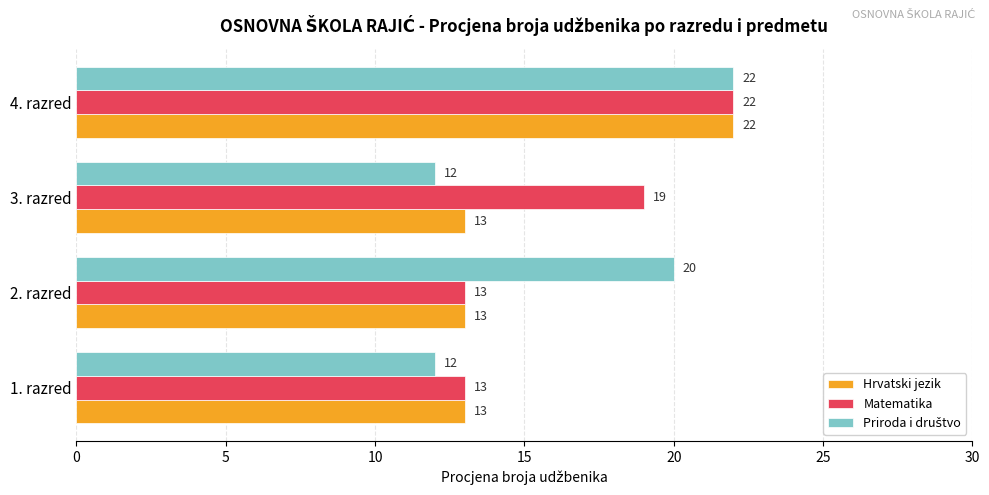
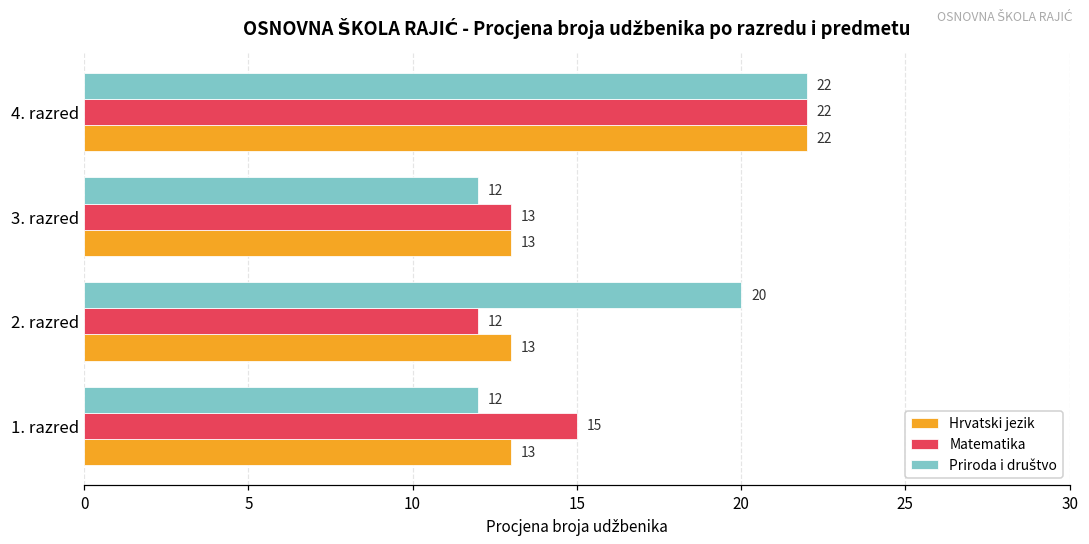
Matematika, 3. razred: 19 -> 13
Matematika, 2. razred: 13 -> 12
Matematika, 1. razred: 13 -> 15
